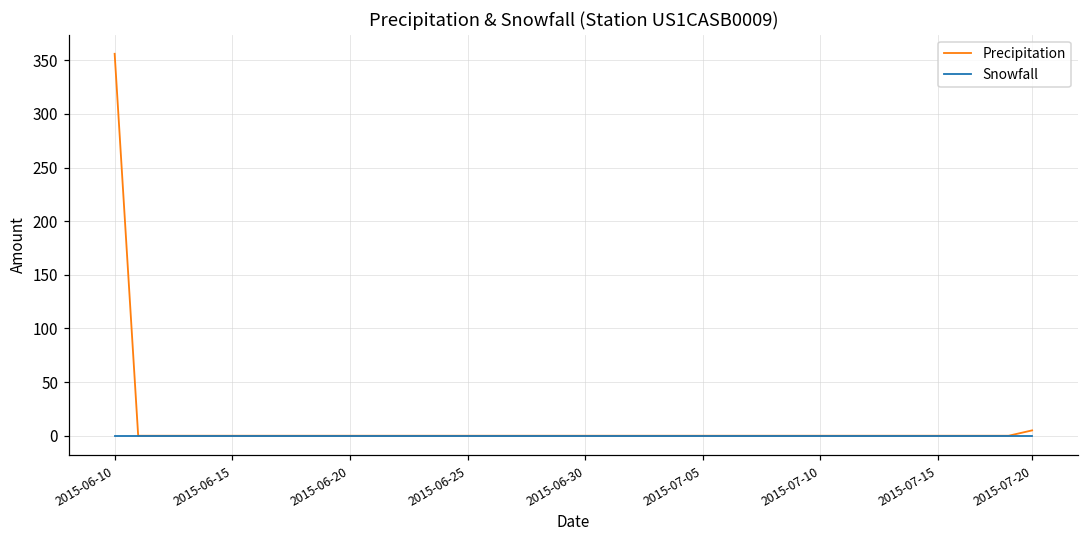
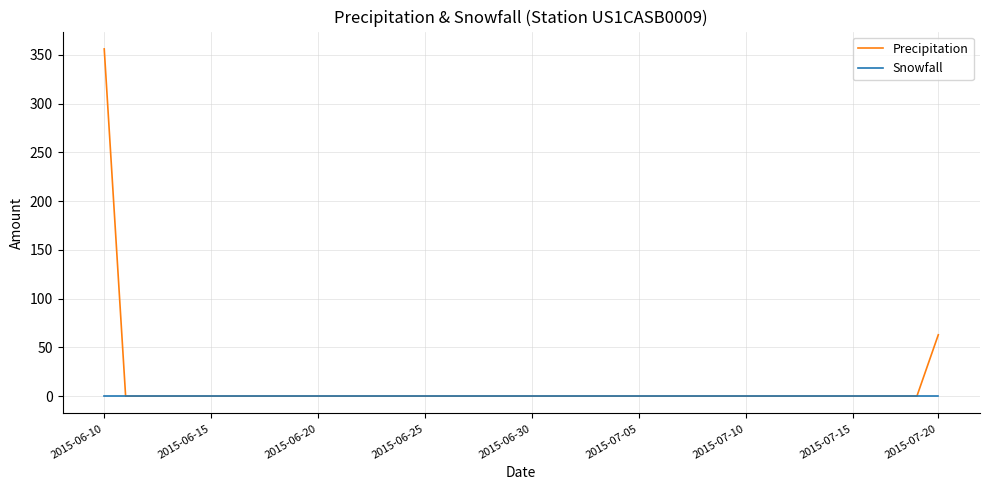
Precipitation, 2015-07-20: 10 -> 60
